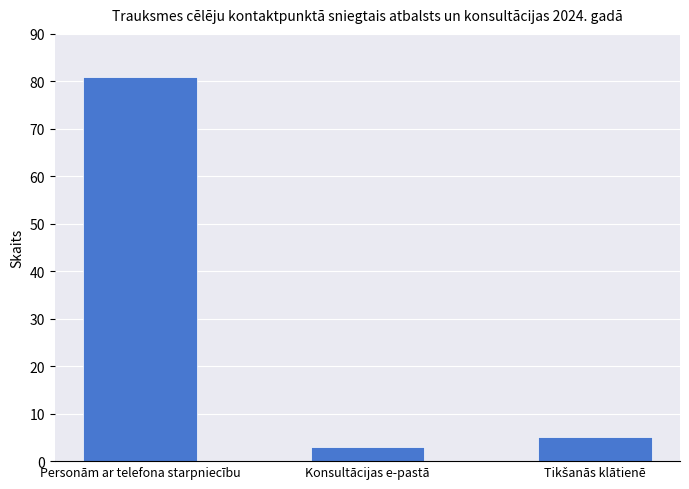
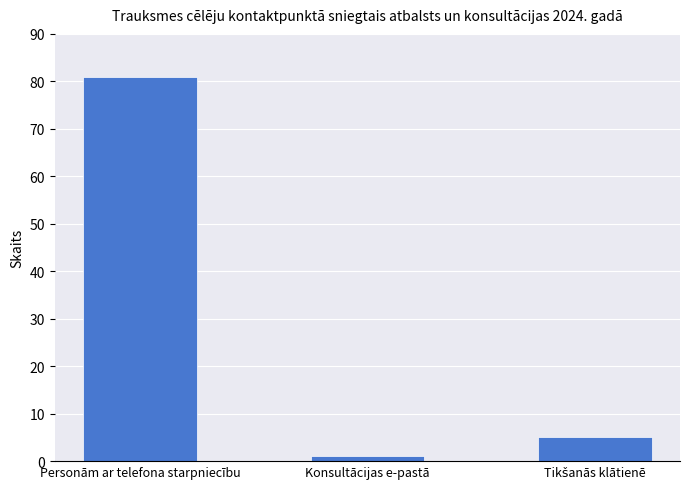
Konsultācijas e-pastā: 3 -> 1
